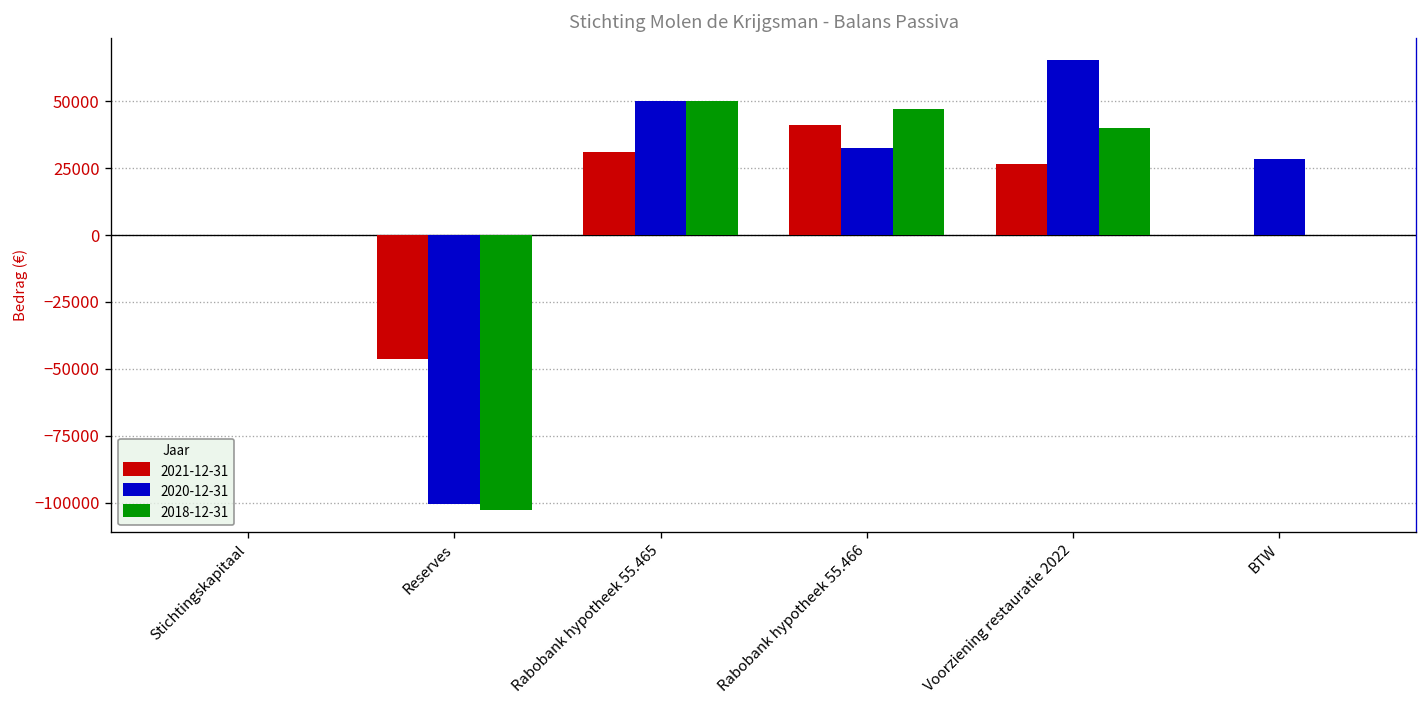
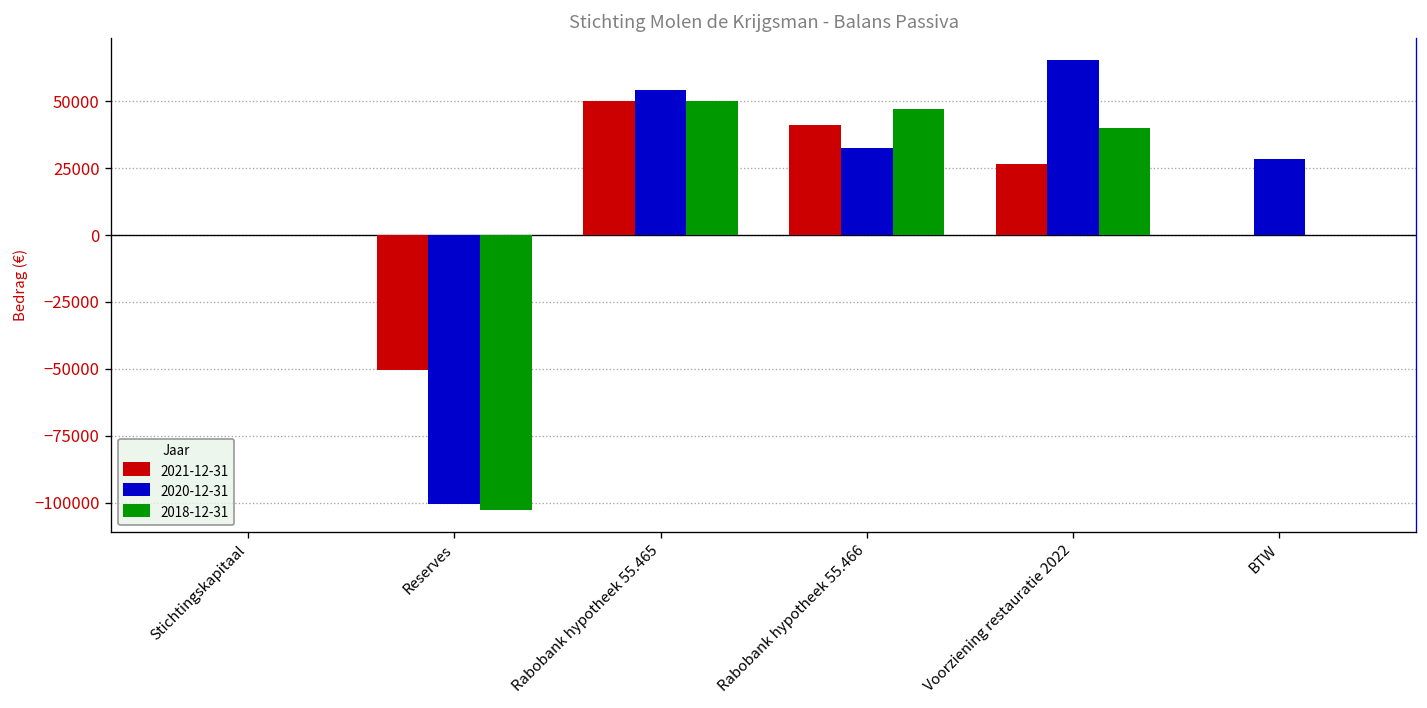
2021-12-31, Reserves: -46000 -> -50000
2021-12-31, Rabobank hypotheek 55.465: 31000 -> 50000
2020-12-31, Rabobank hypotheek 55.465: 50000 -> 54000
